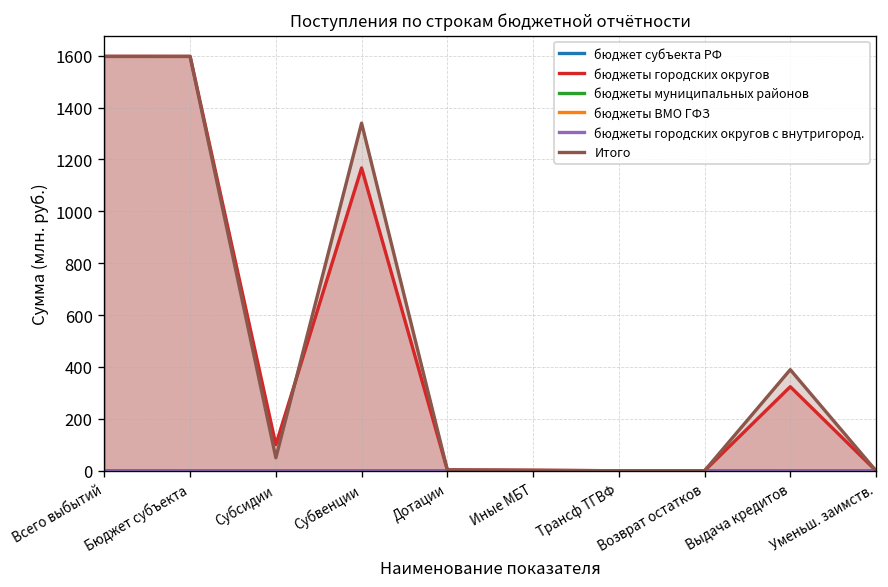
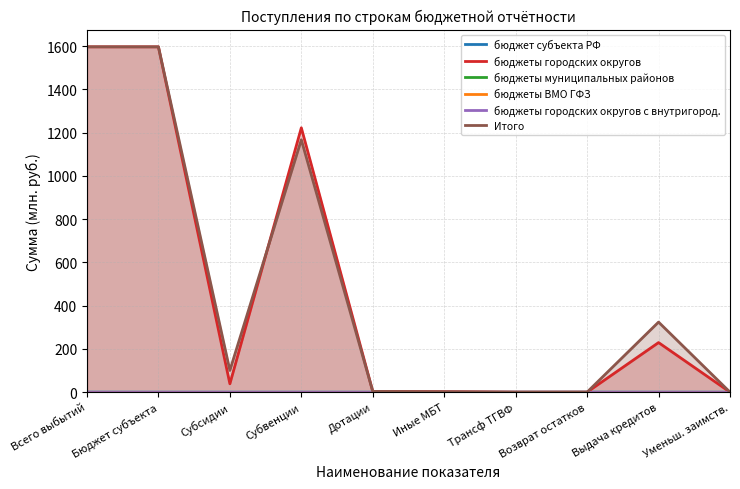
бюджеты городских округов, Субсидии: 100 -> 40
Итого, Субсидии: 50 -> 100
бюджеты городских округов, Субвенции: 1170 -> 1220
Итого, Субвенции: 1340 -> 1170
бюджеты городских округов, Выдача кредитов: 320 -> 230
Итого, Выдача кредитов: 390 -> 320
